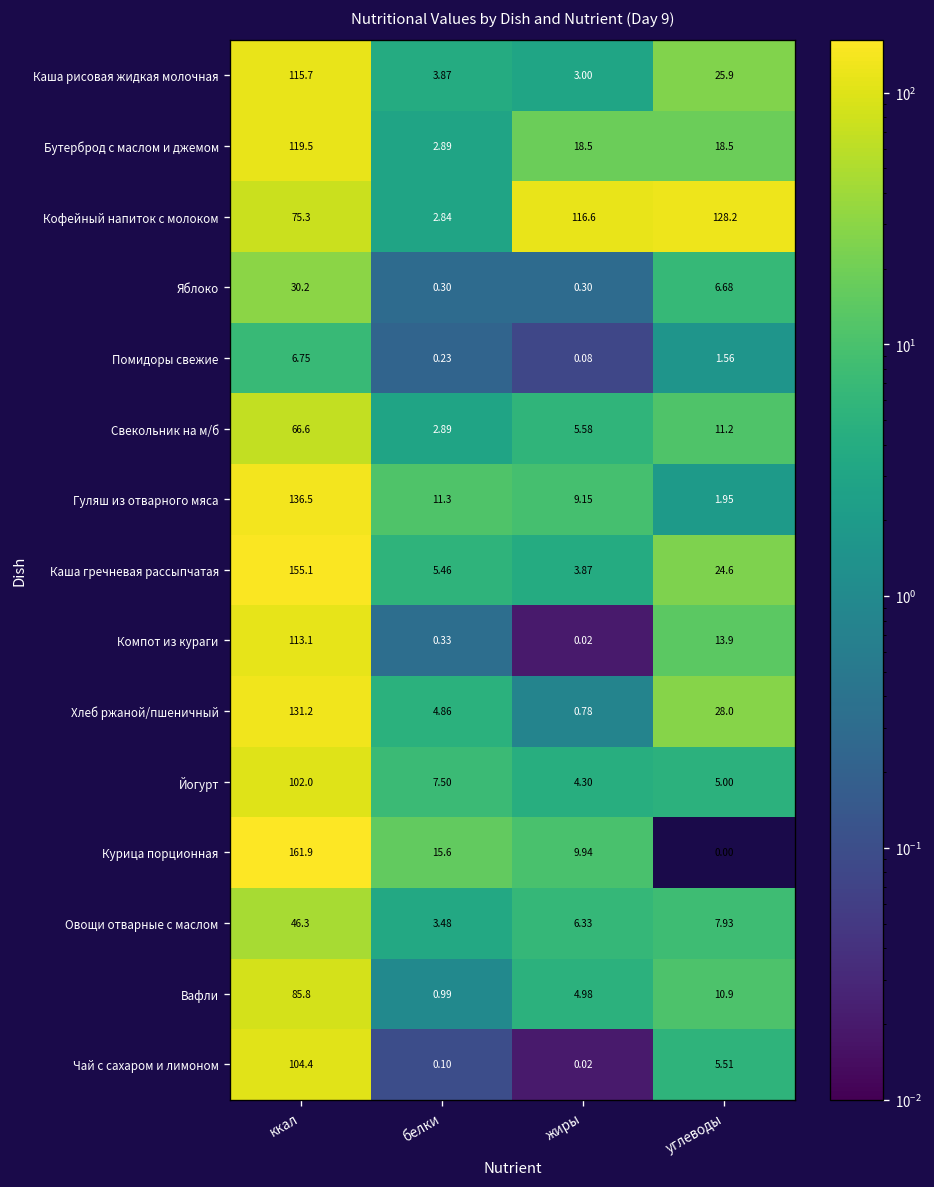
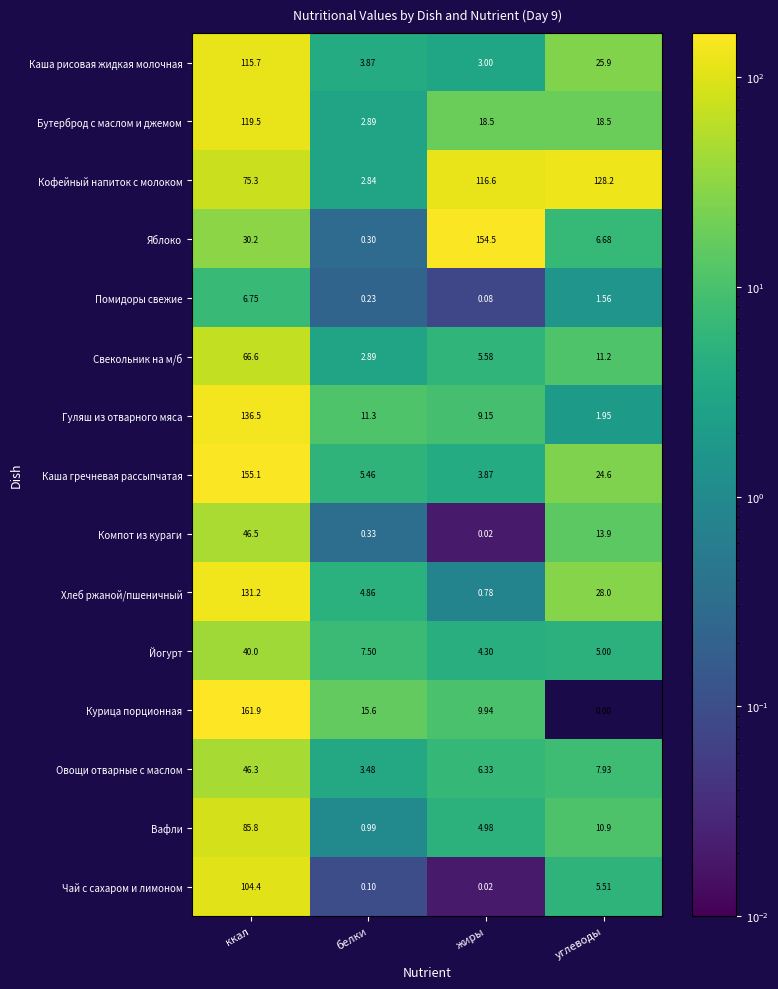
Яблоко, жиры: 0.30 -> 154.5
Компот из кураги, ккал: 113.1 -> 46.5
Йогурт, ккал: 102.0 -> 40.0
